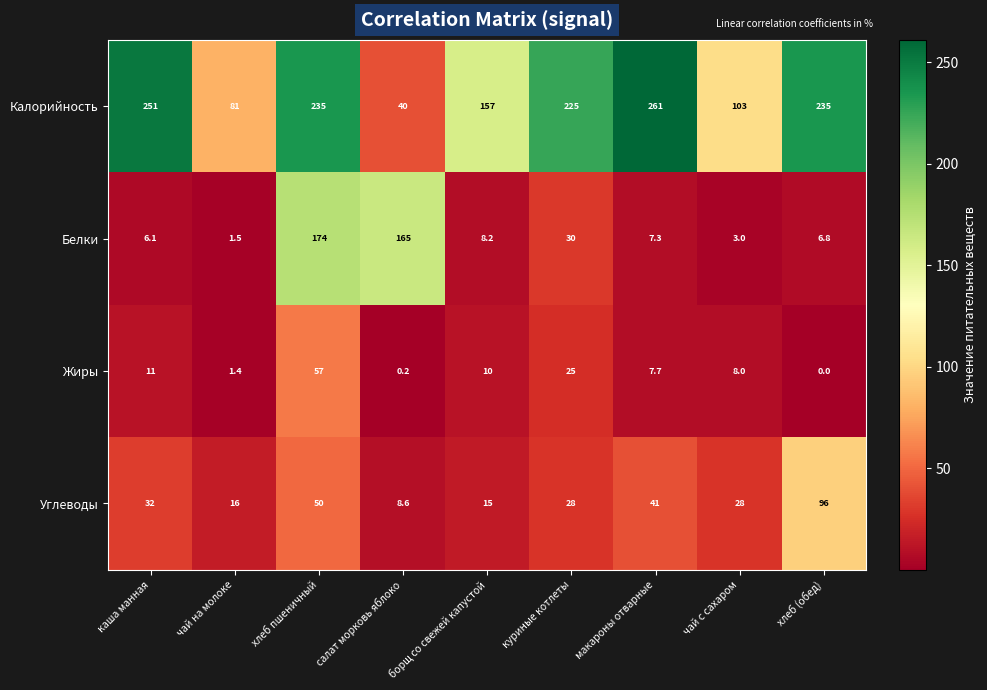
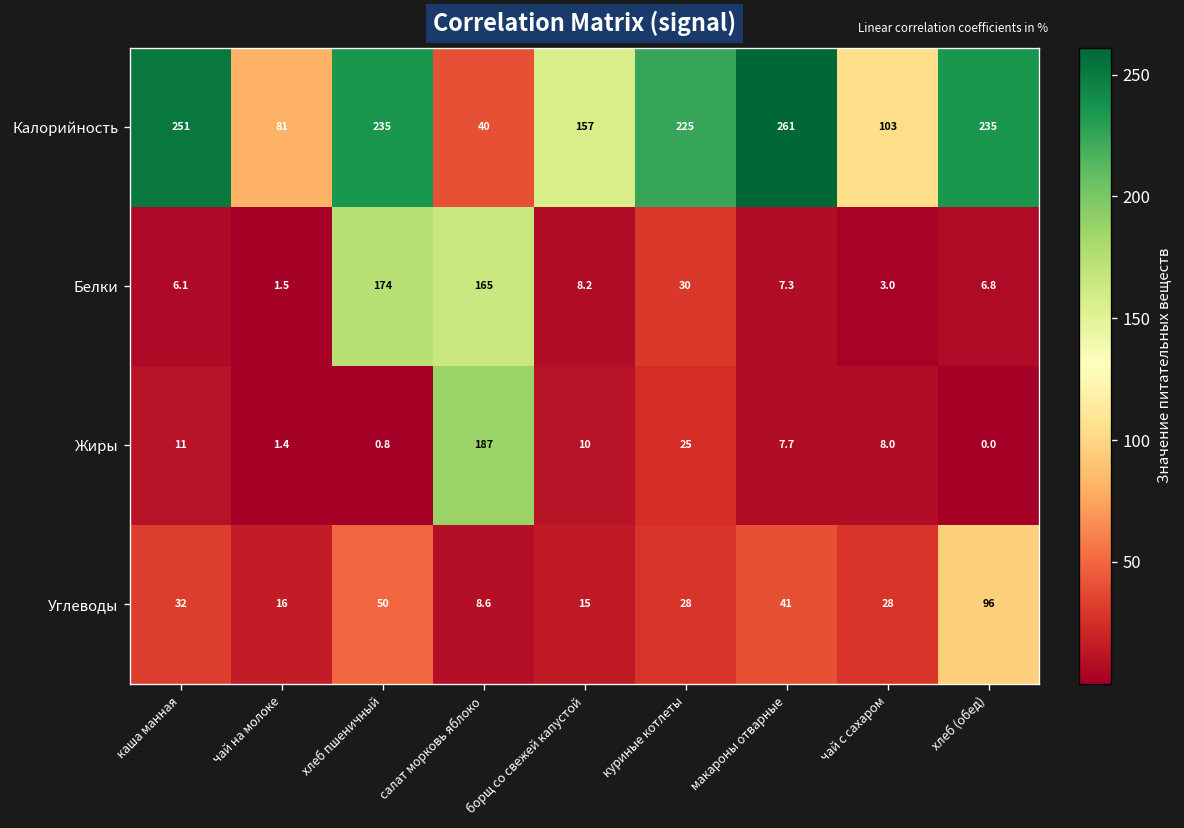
Жиры, хлеб пшеничный: 57 -> 0.8
Жиры, салат морковь яблоко: 0.2 -> 187
